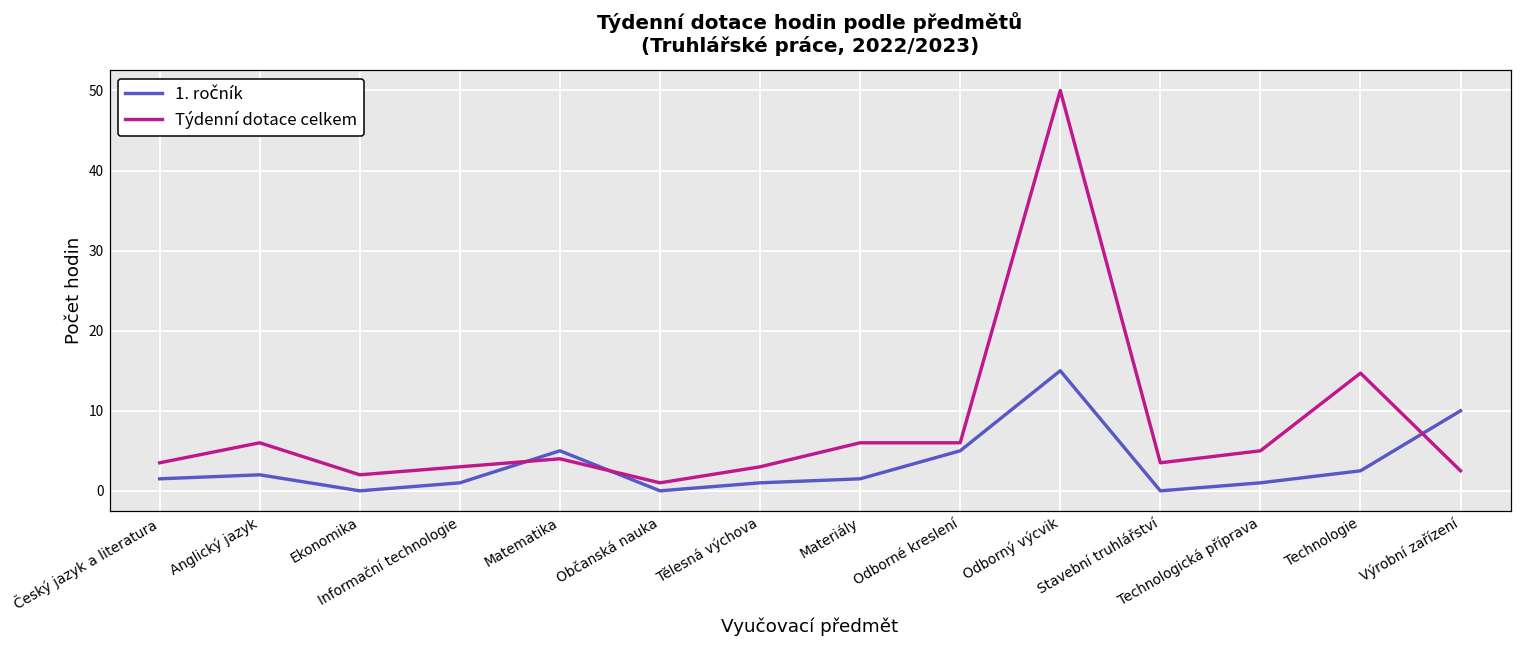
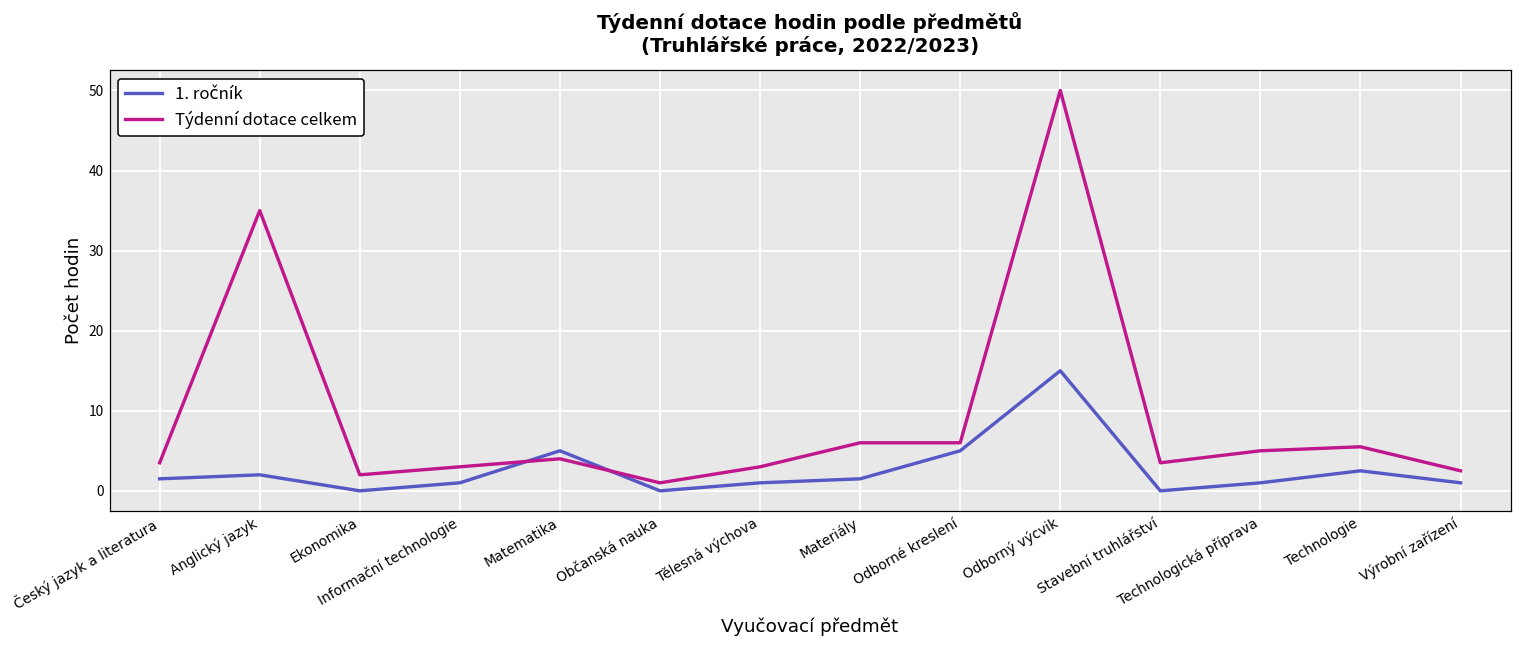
Týdenní dotace celkem, Anglický jazyk: 6 -> 35
Týdenní dotace celkem, Technologie: 15 -> 6
1. ročník, Výrobní zařízení: 10 -> 1
